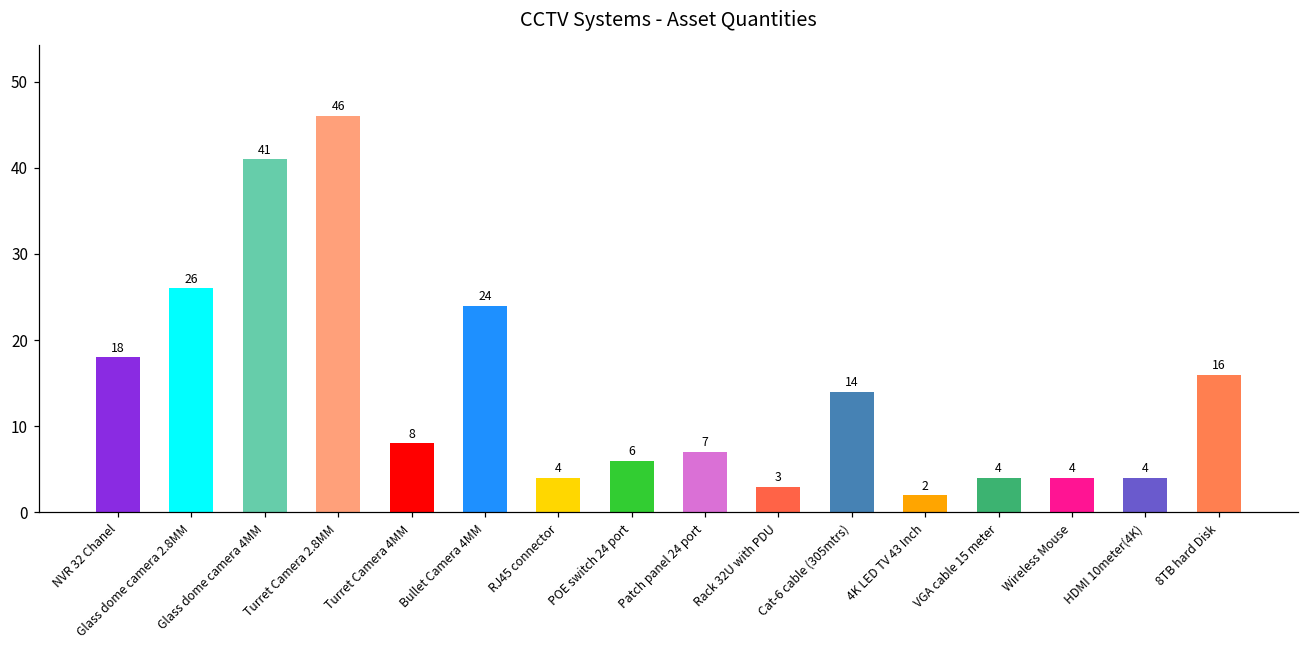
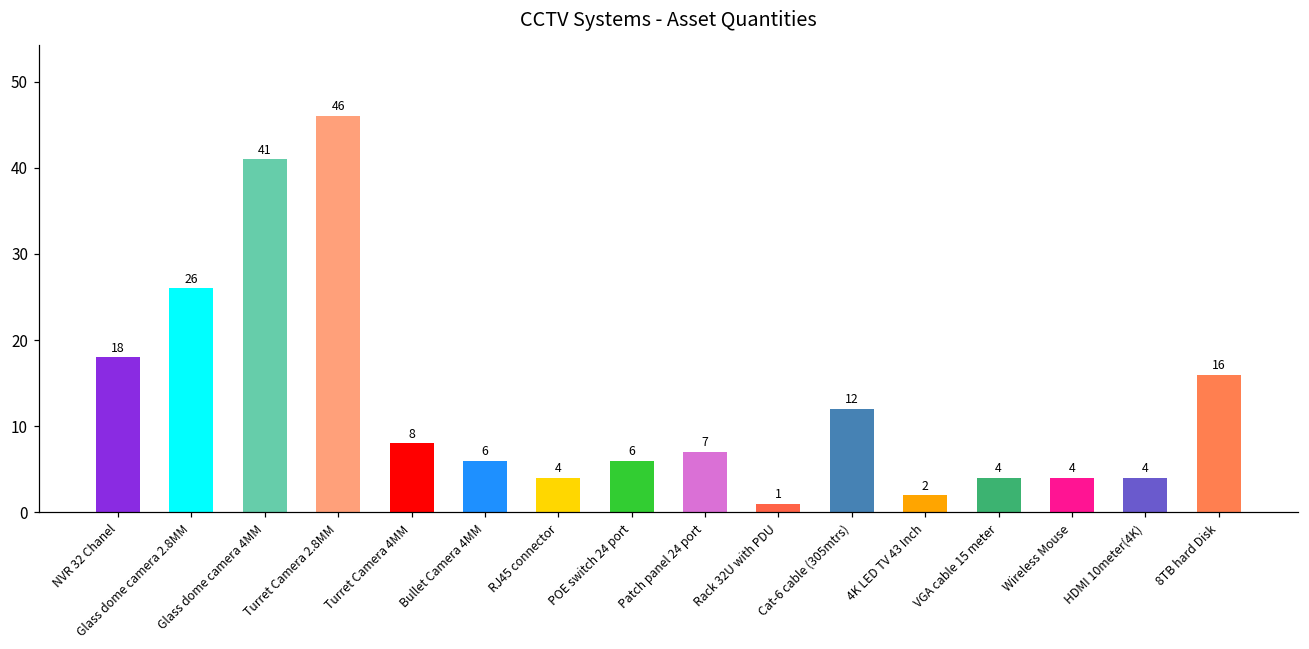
Bullet Camera 4MM: 24 -> 6
Rack 32U with PDU: 3 -> 1
Cat-6 cable (305mtrs): 14 -> 12
